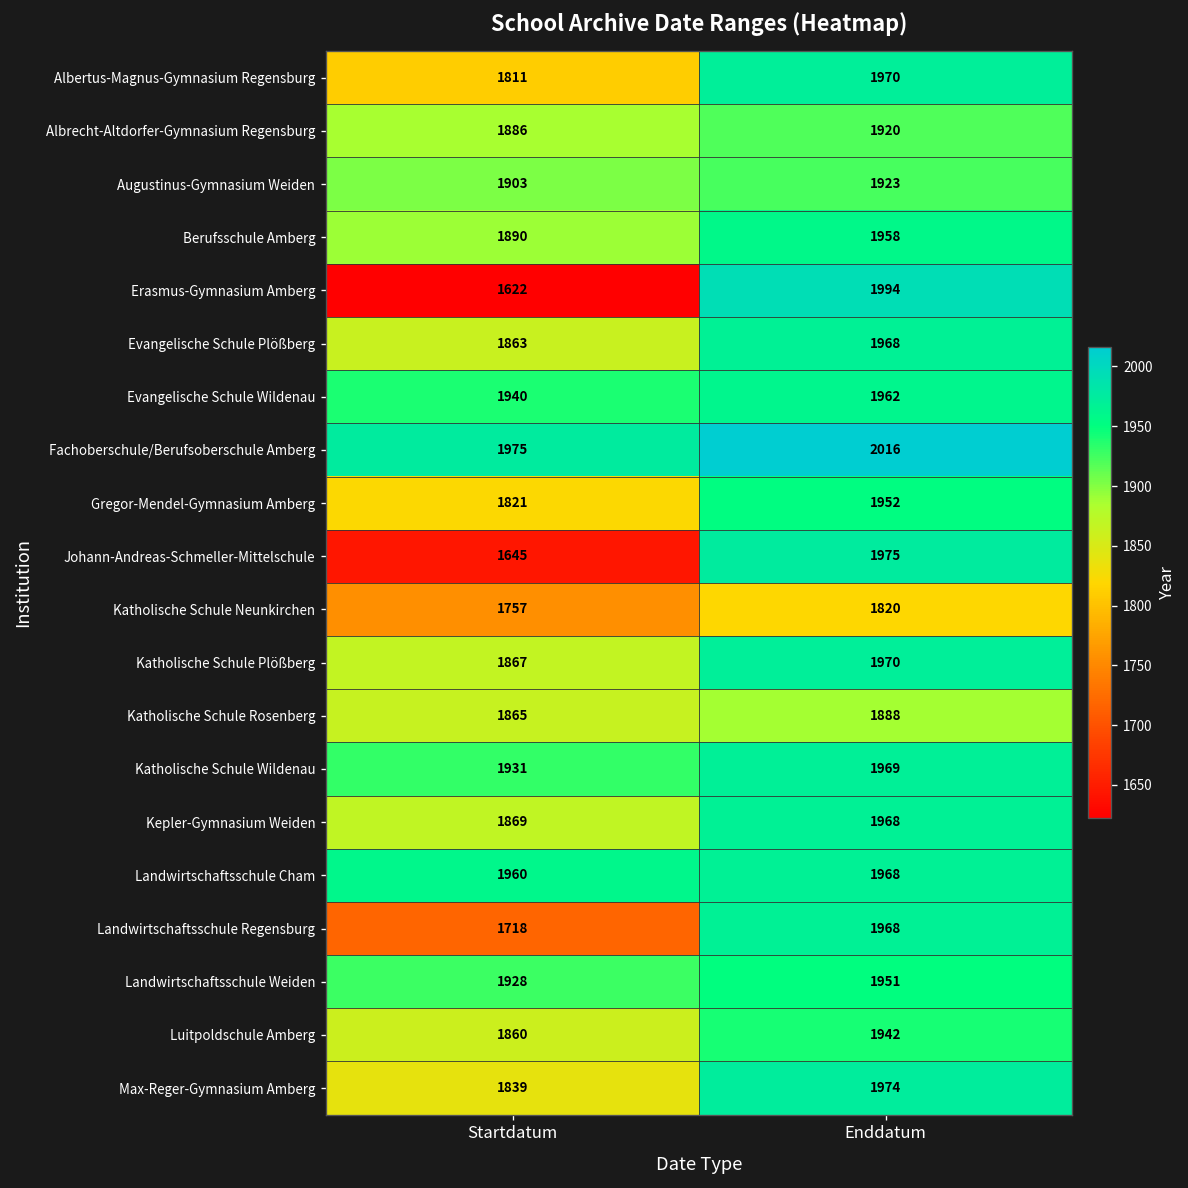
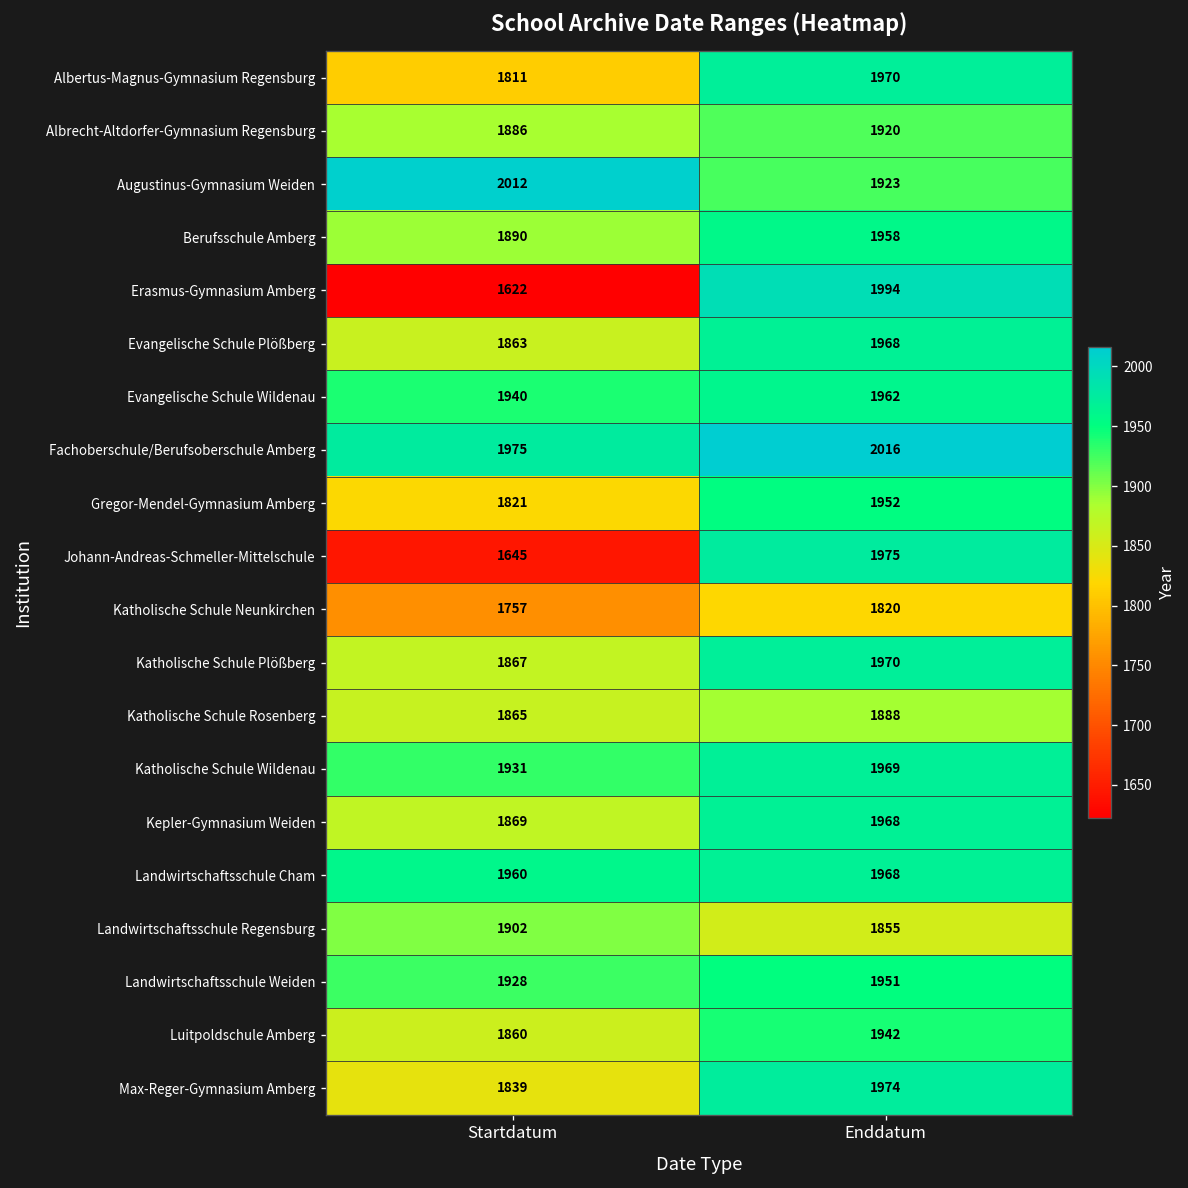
Augustinus-Gymnasium Weiden, Startdatum: 1903 -> 2012
Landwirtschaftsschule Regensburg, Startdatum: 1718 -> 1902
Landwirtschaftsschule Regensburg, Enddatum: 1968 -> 1855
